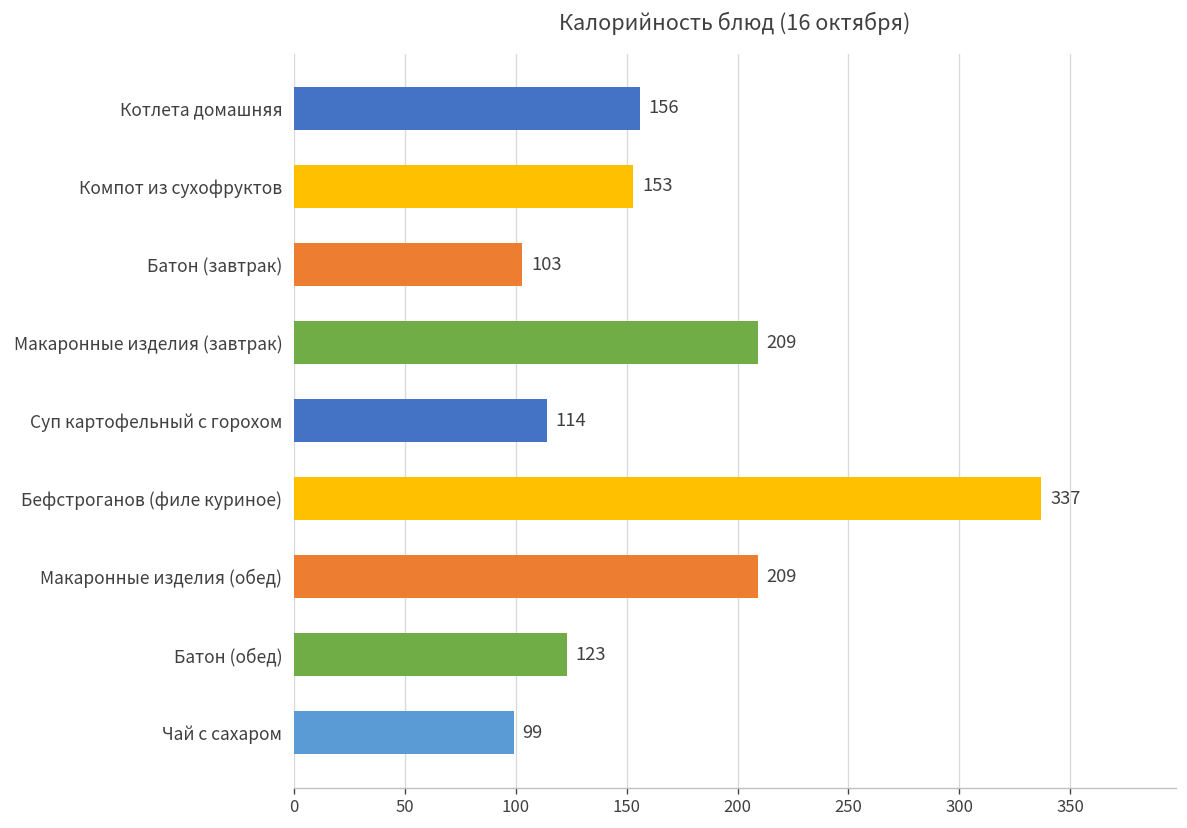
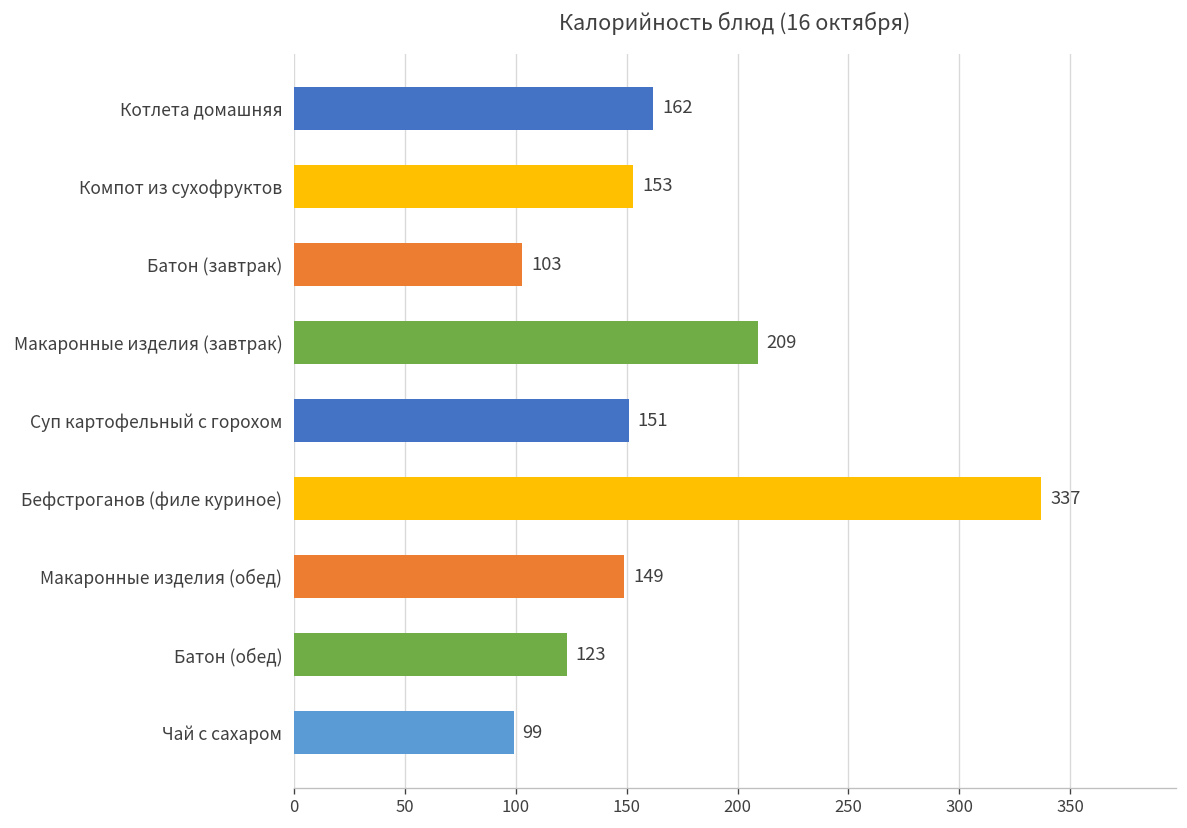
Котлета домашняя: 156 -> 162
Суп картофельный с горохом: 114 -> 151
Макаронные изделия (обед): 209 -> 149
